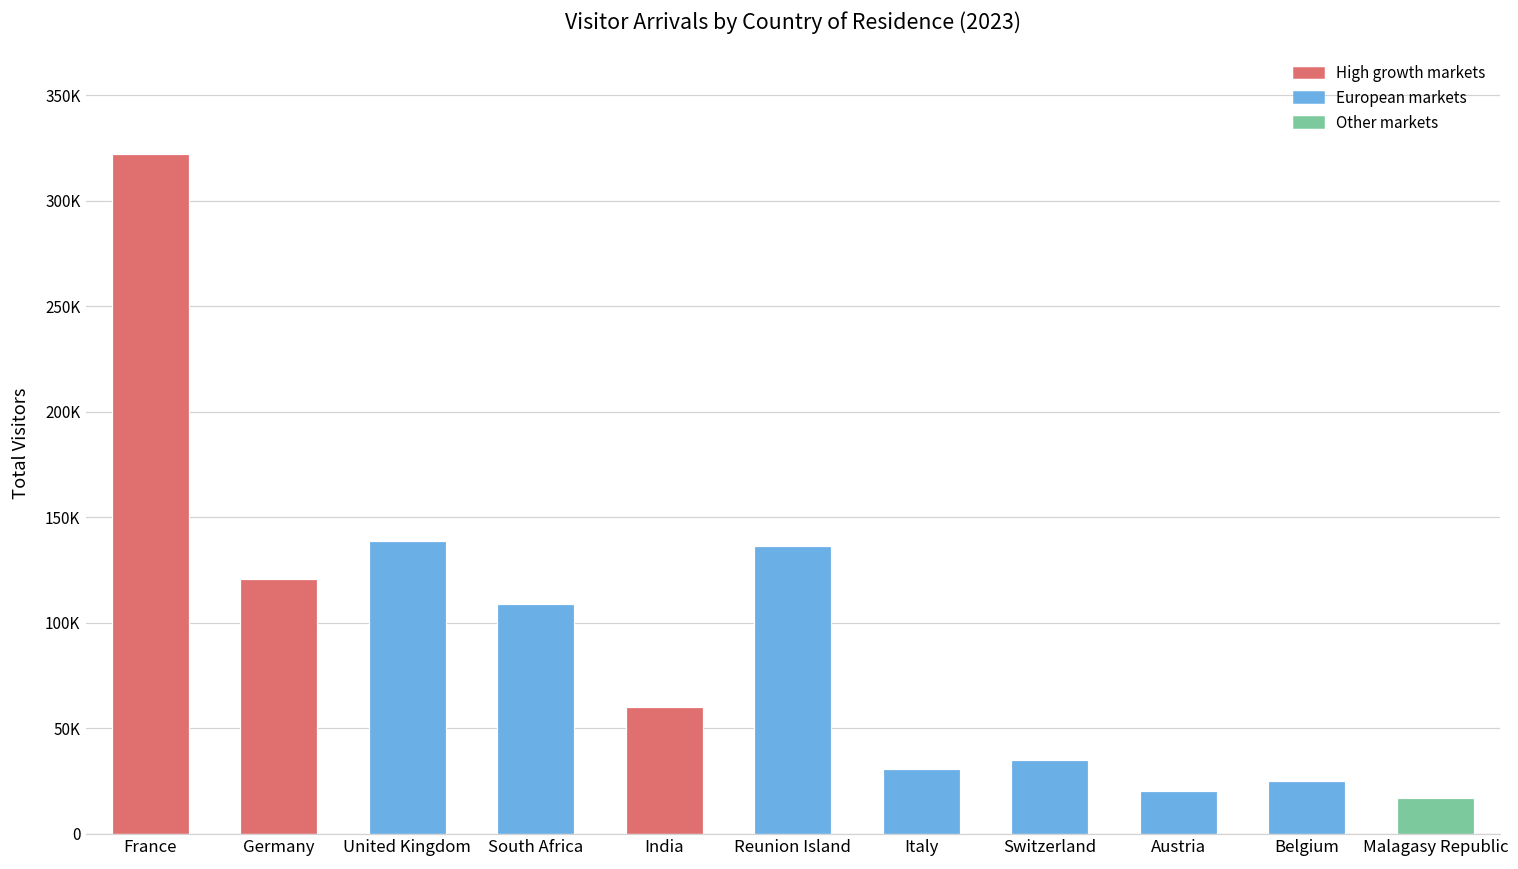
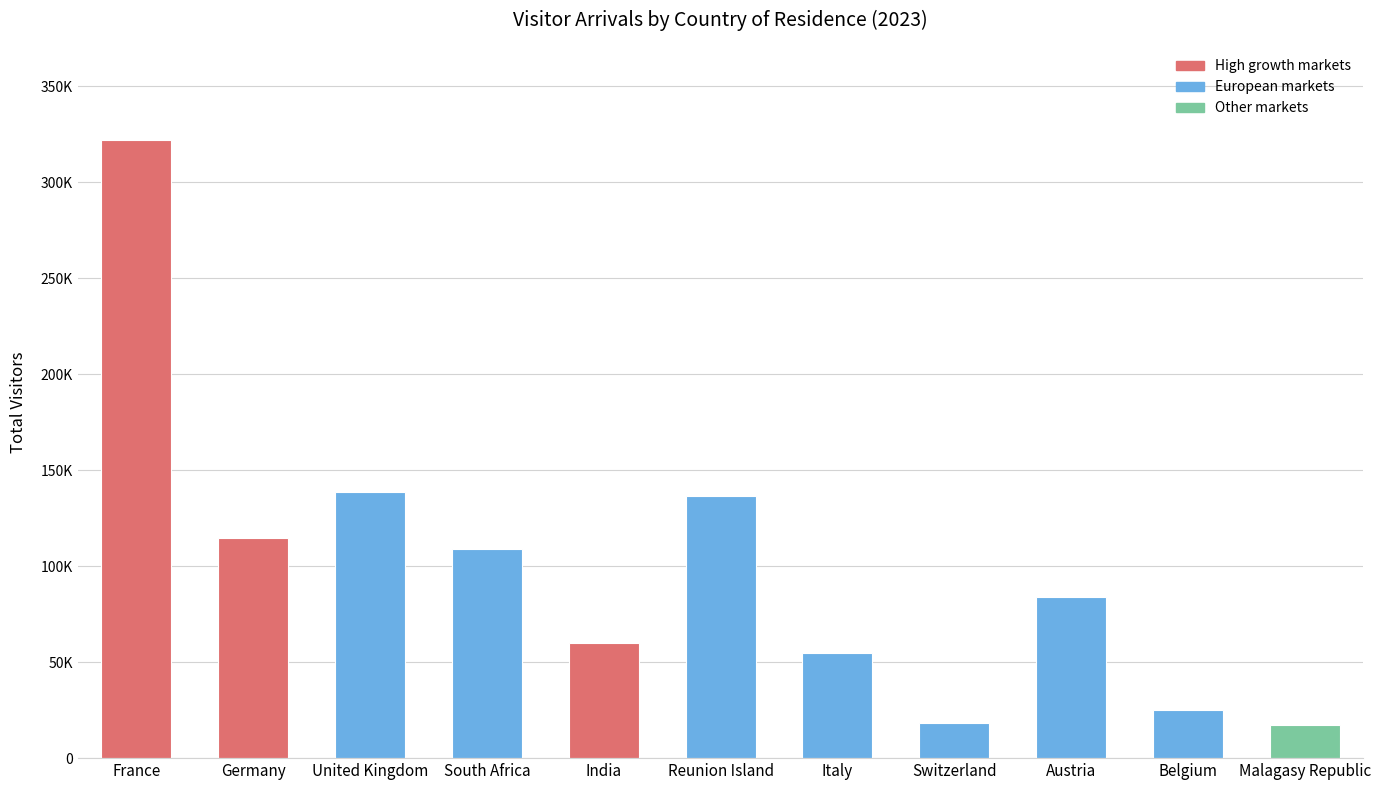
Germany: 121000 -> 115000
Italy: 31000 -> 55000
Switzerland: 35000 -> 18000
Austria: 20000 -> 84000
